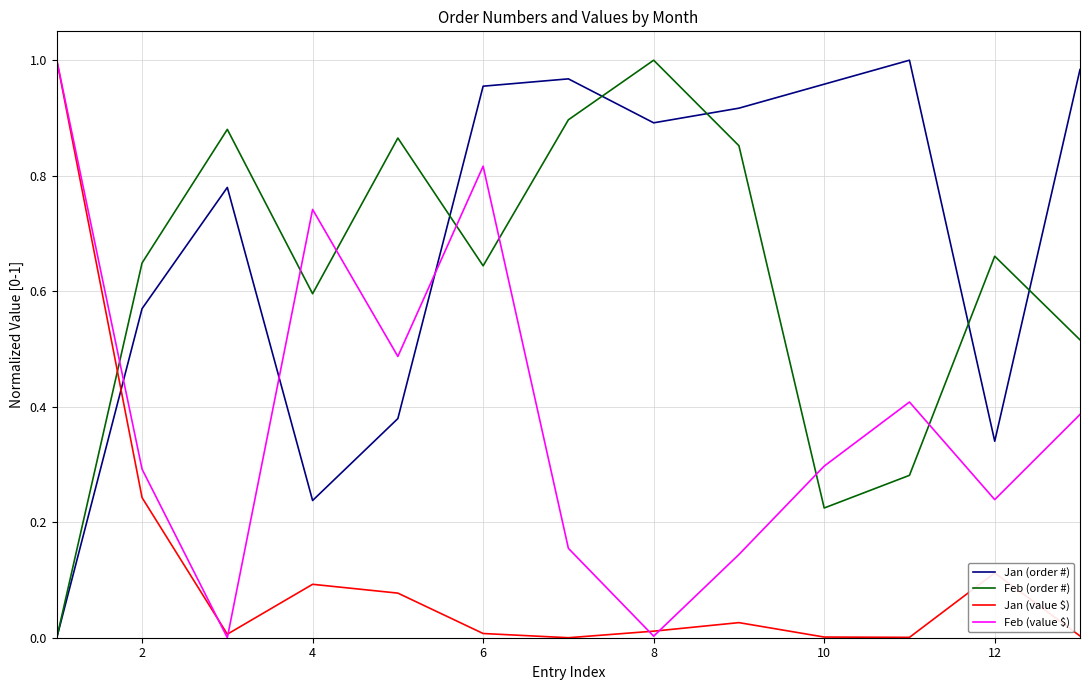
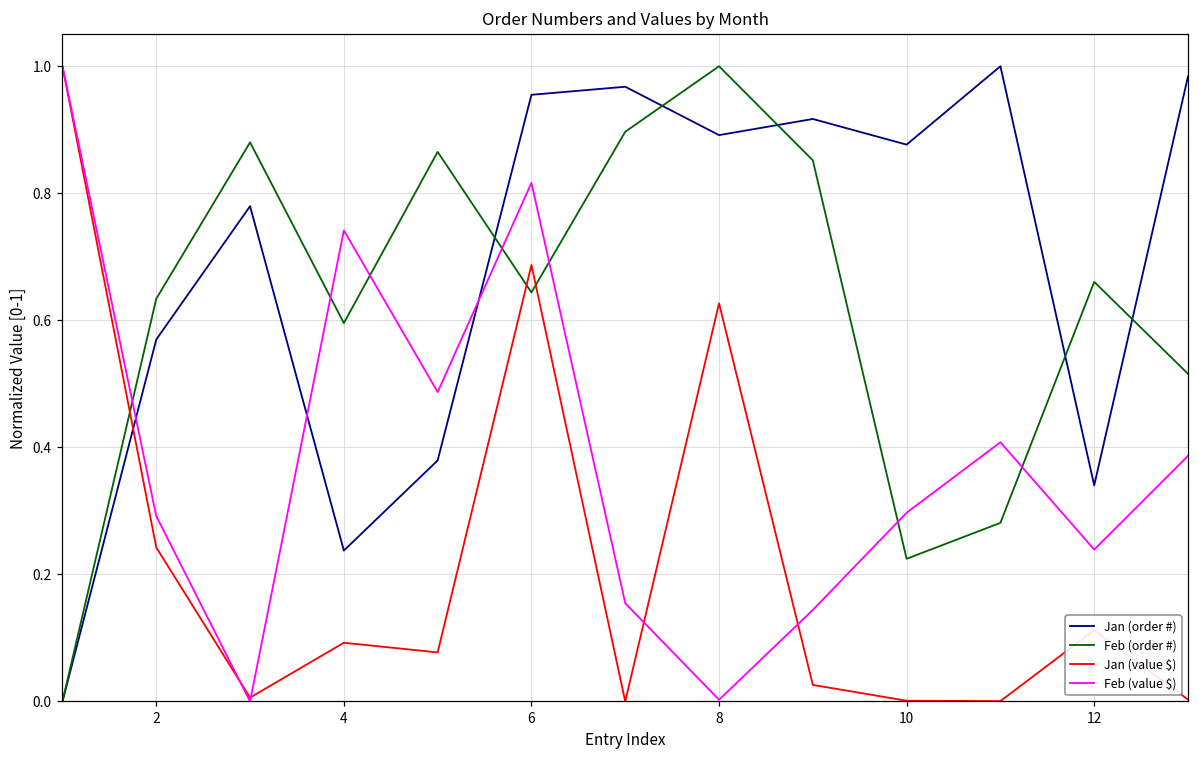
Feb (order #), 2: 0.65 -> 0.63
Jan (value $), 6: 0.01 -> 0.69
Jan (value $), 8: 0.01 -> 0.63
Jan (order #), 10: 0.96 -> 0.88
